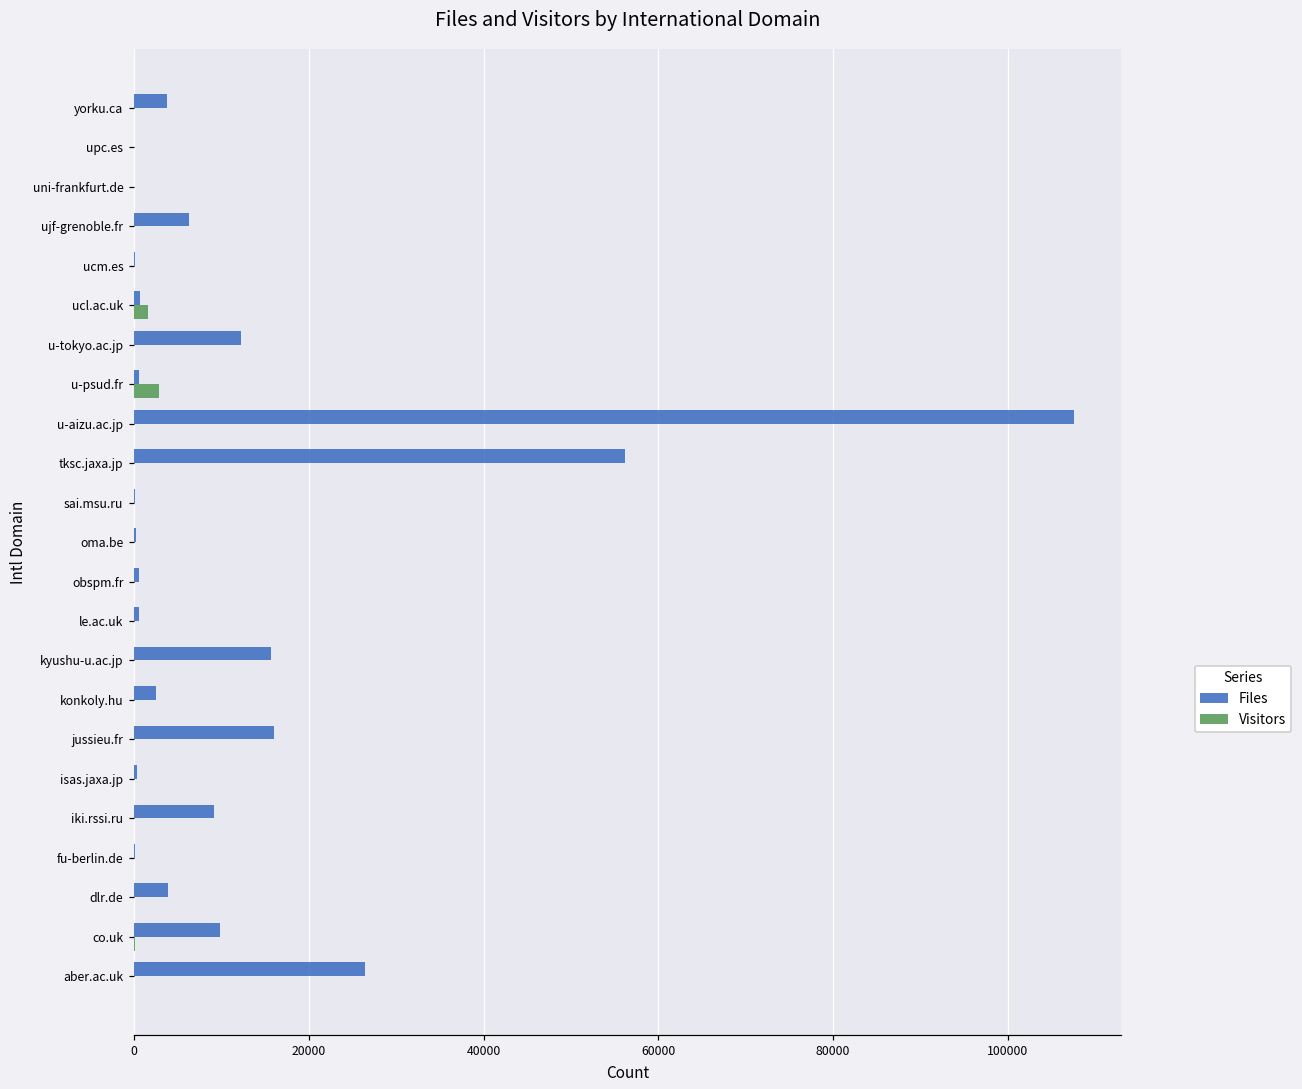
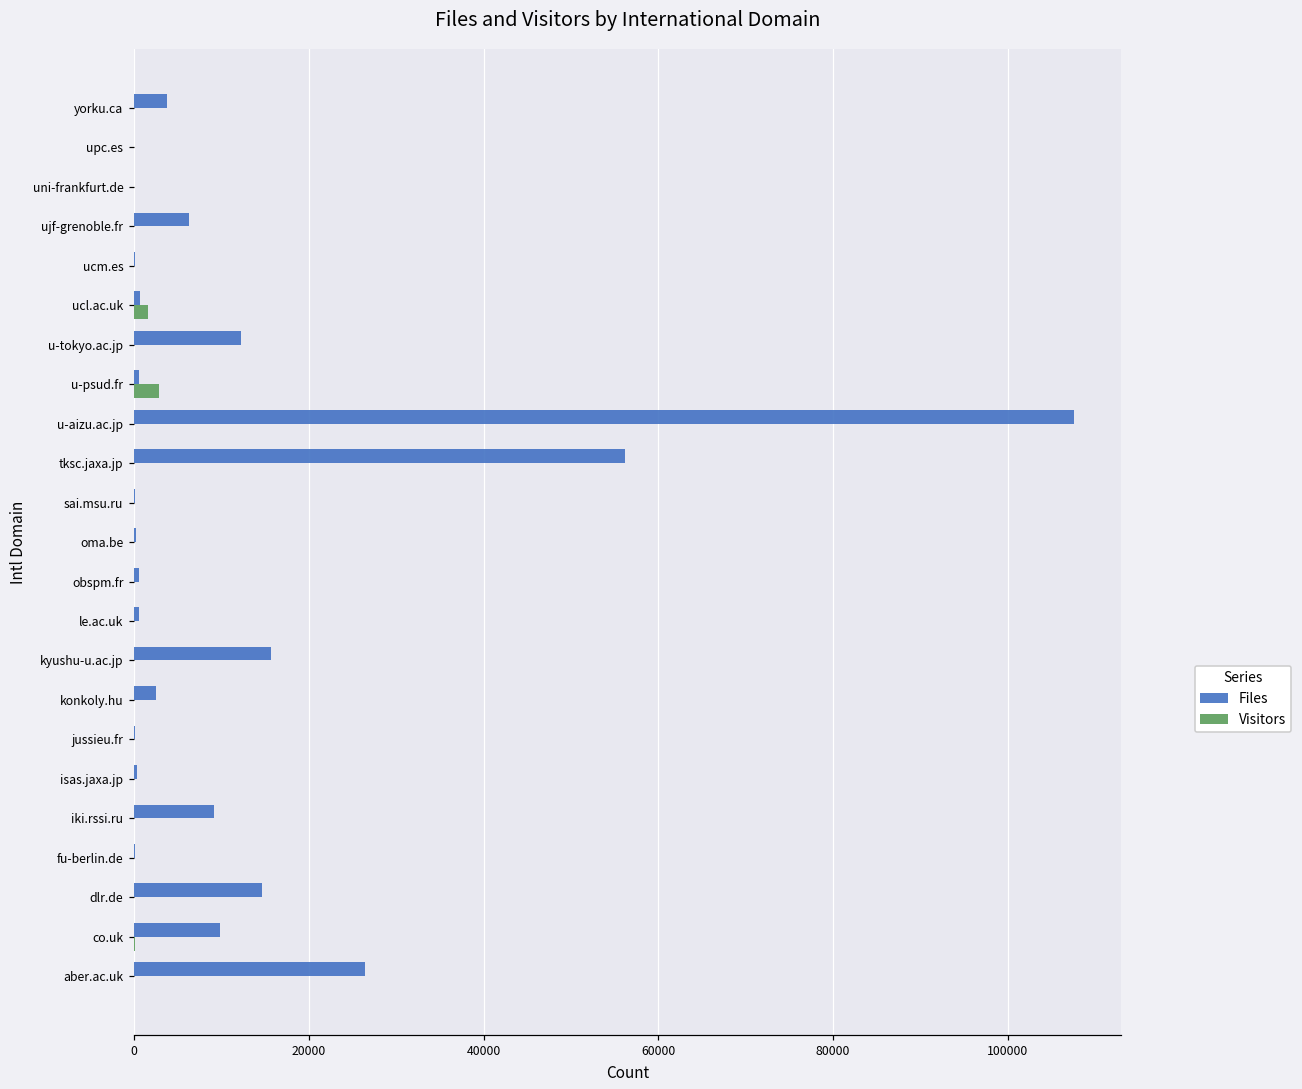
Files, jussieu.fr: 16000 -> 0
Files, dlr.de: 4000 -> 15000
